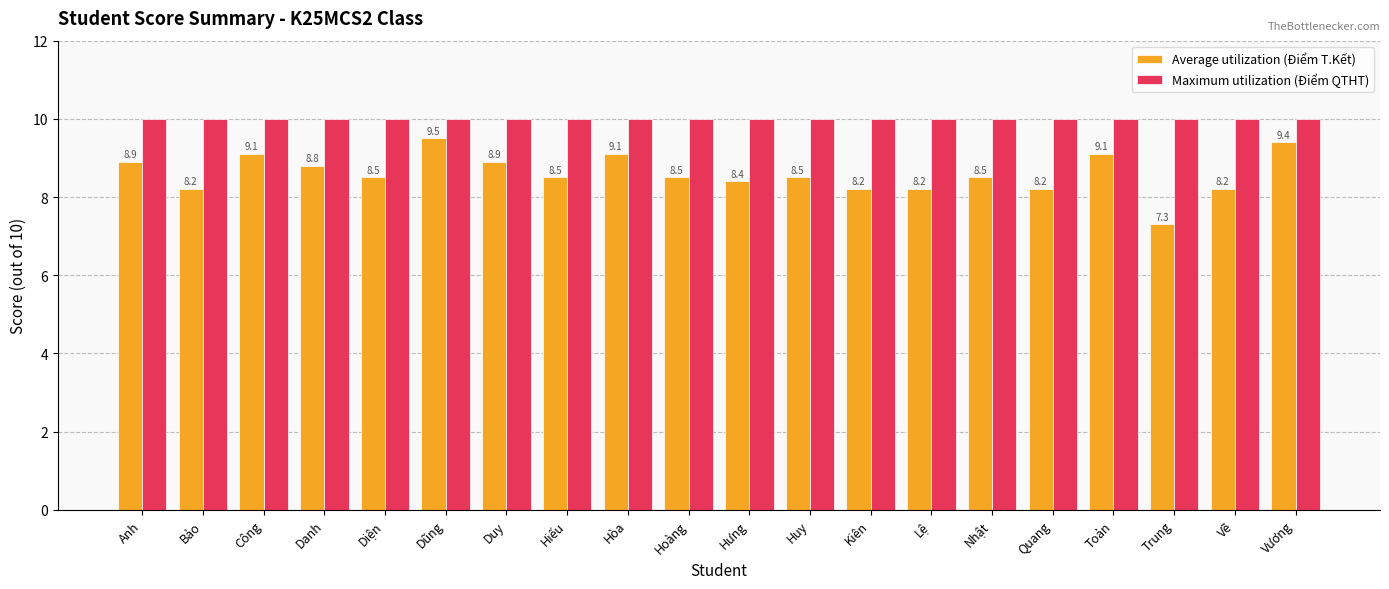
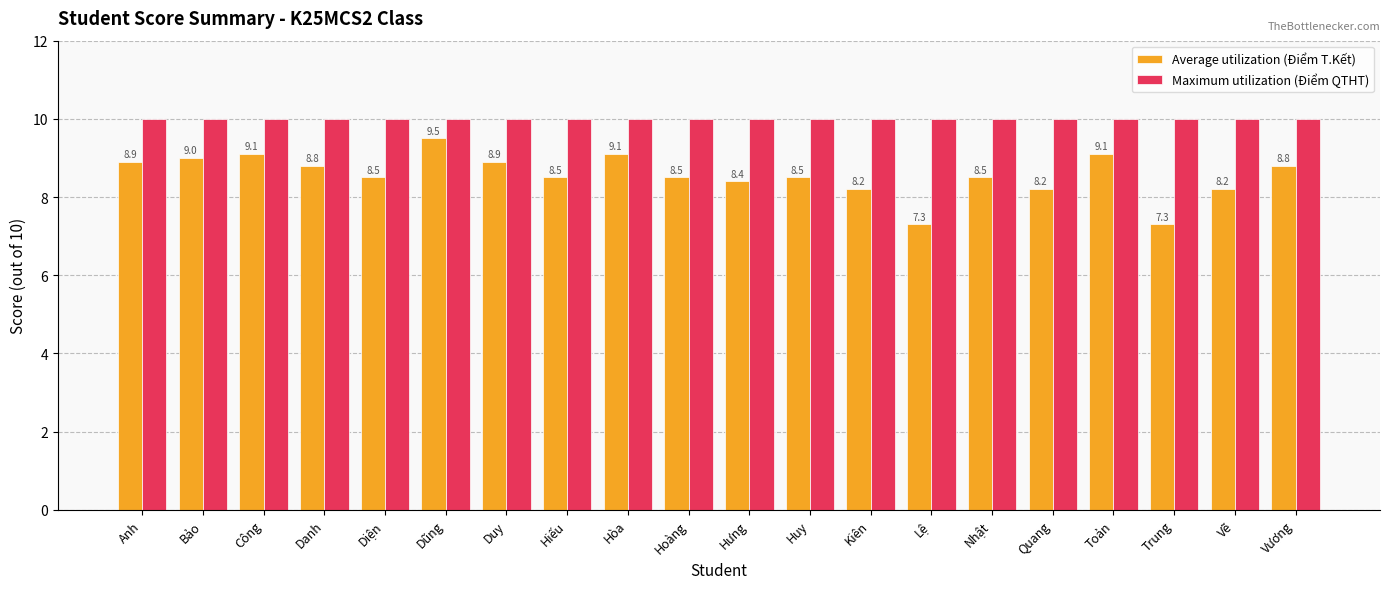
Average utilization (Điểm T.Kết), Bảo: 8.2 -> 9.0
Average utilization (Điểm T.Kết), Lệ: 8.2 -> 7.3
Average utilization (Điểm T.Kết), Vương: 9.4 -> 8.8
